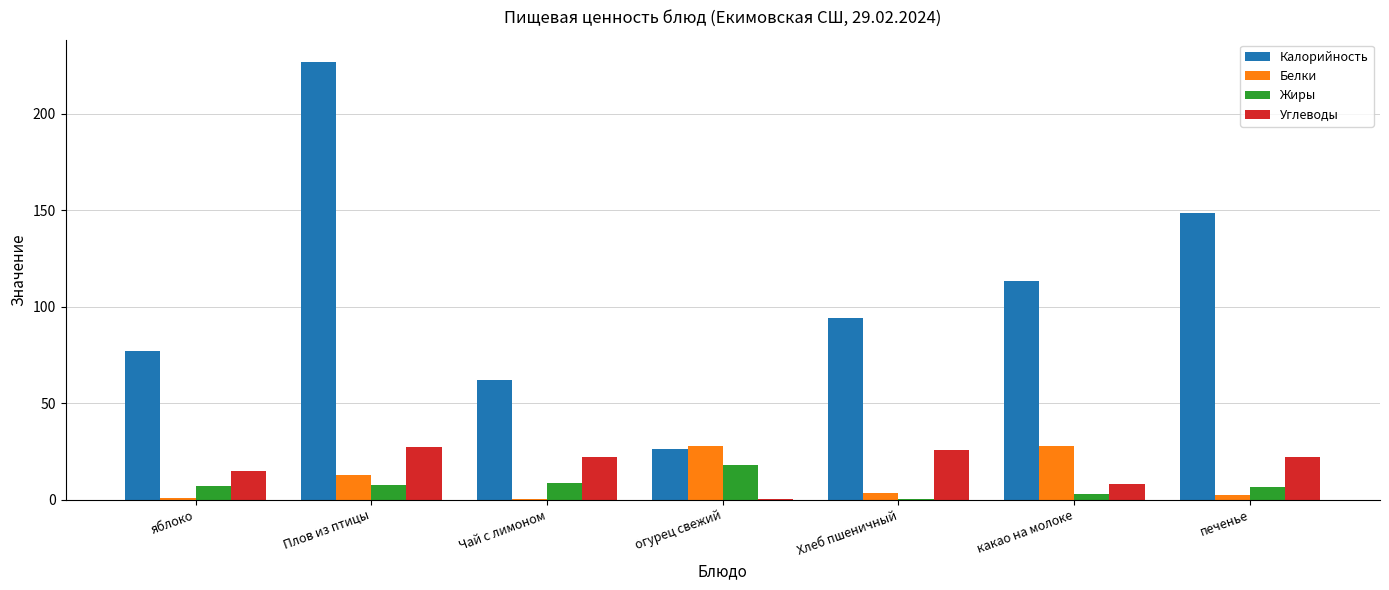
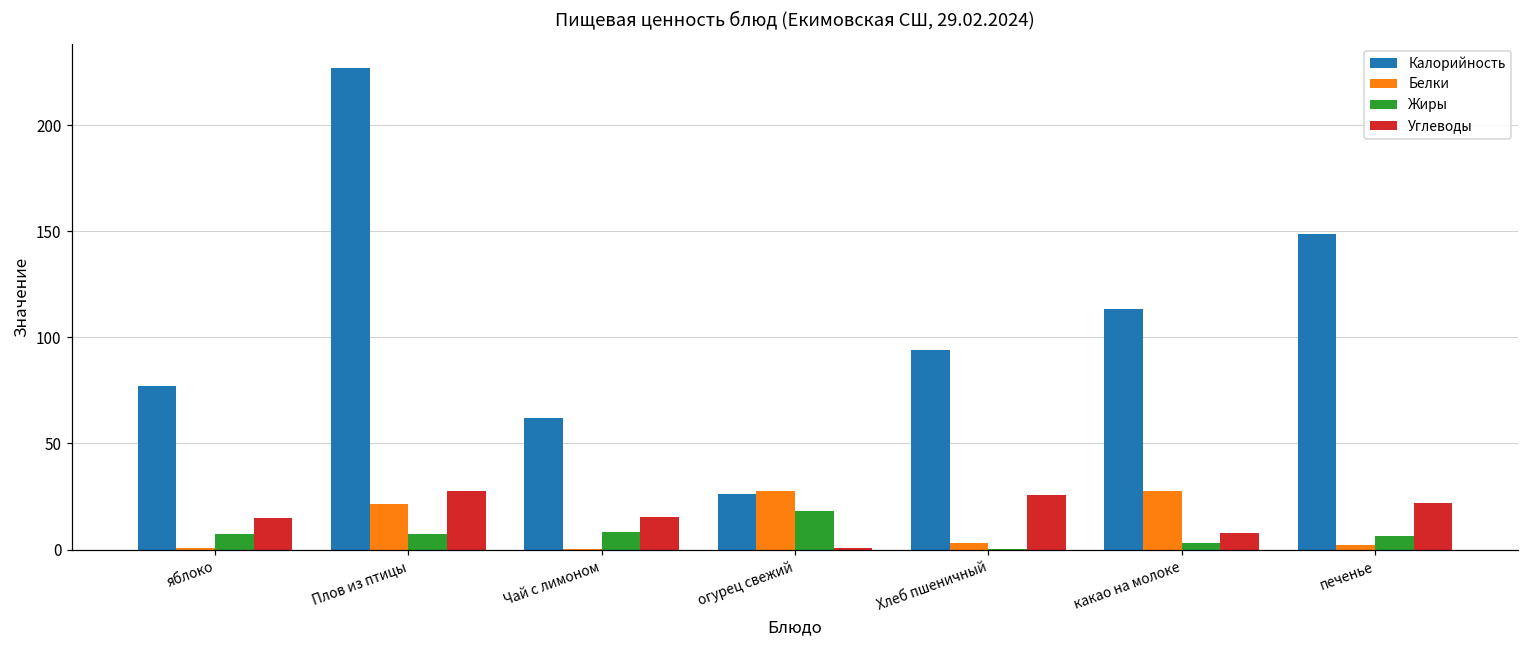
Белки, Плов из птицы: 13 -> 21
Углеводы, Чай с лимоном: 22 -> 15
